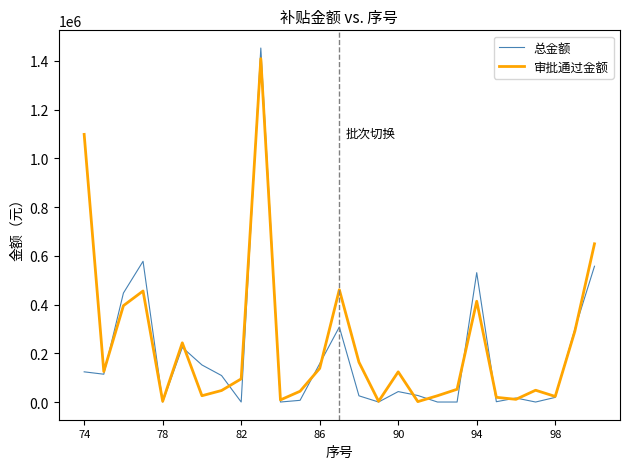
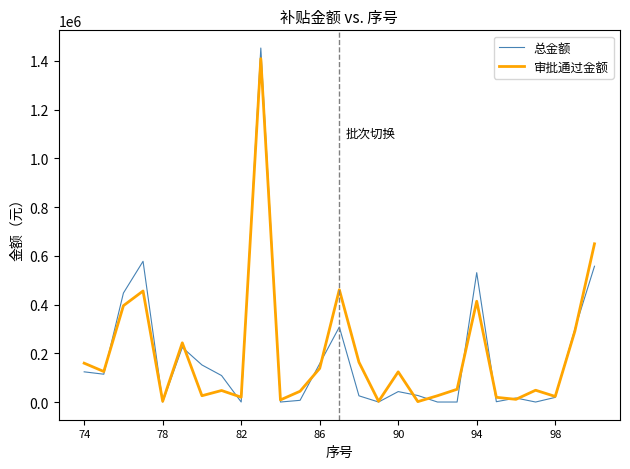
审批通过金额, 74: 1100000 -> 160000
审批通过金额, 82: 100000 -> 20000
